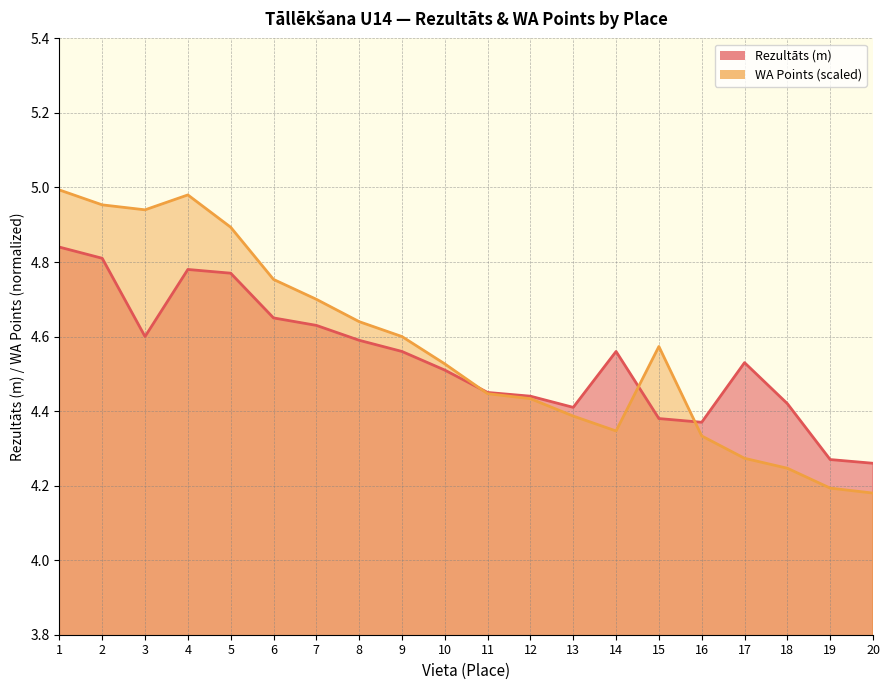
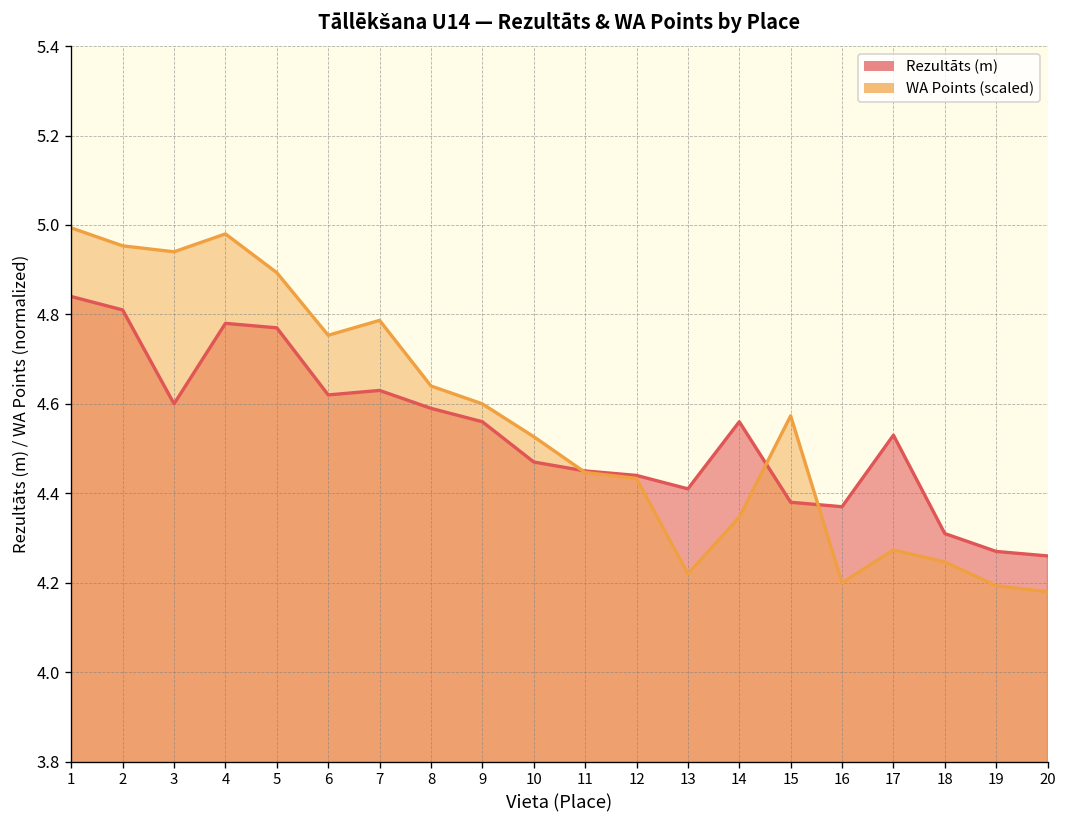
Rezultāts (m), 6: 4.65 -> 4.62
WA Points (scaled), 7: 4.70 -> 4.79
Rezultāts (m), 10: 4.51 -> 4.47
WA Points (scaled), 13: 4.39 -> 4.22
WA Points (scaled), 16: 4.33 -> 4.20
Rezultāts (m), 18: 4.42 -> 4.31
